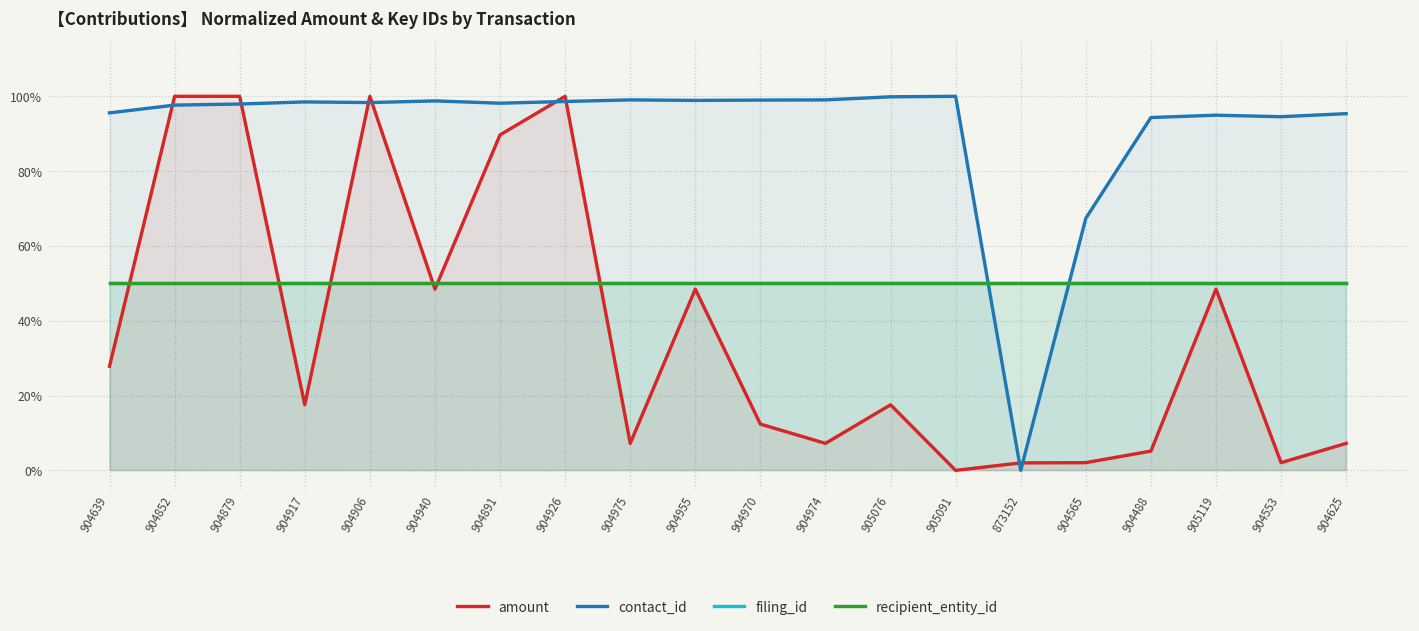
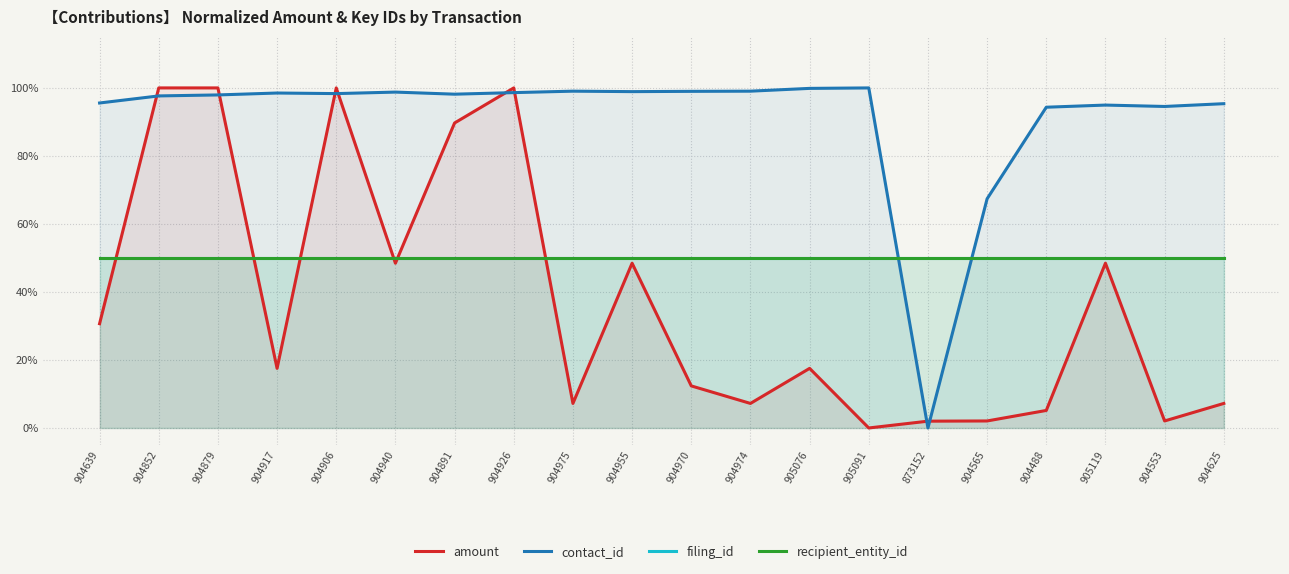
amount, 904639: 28% -> 31%
